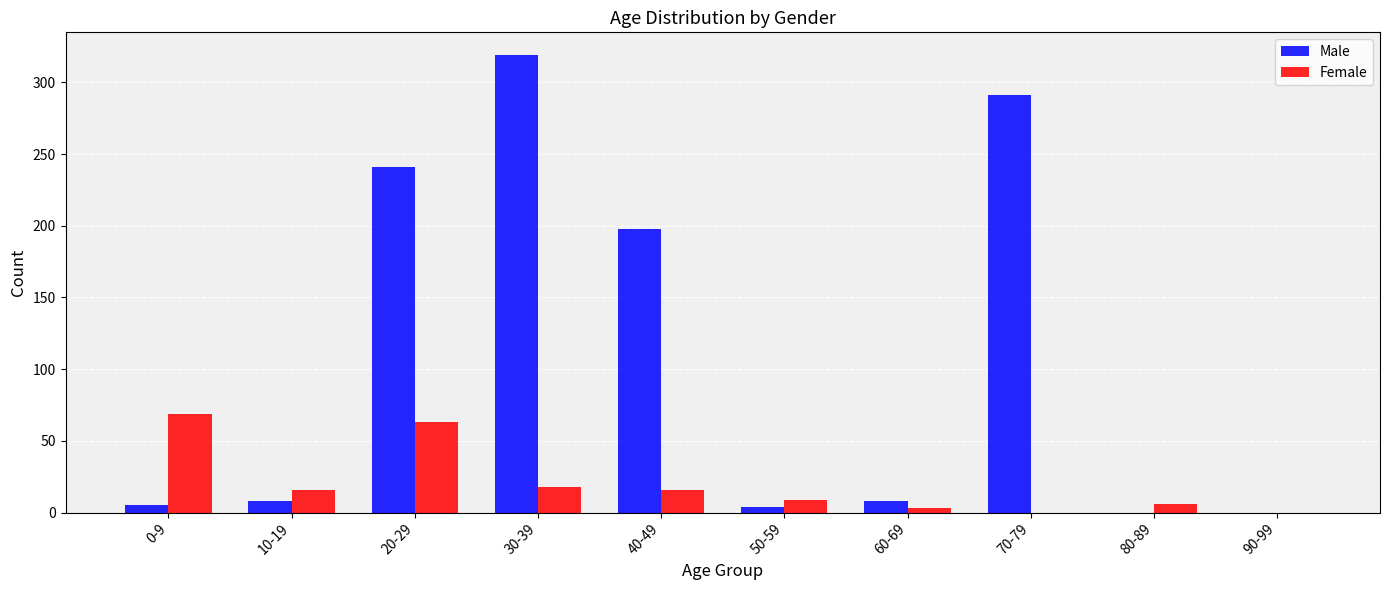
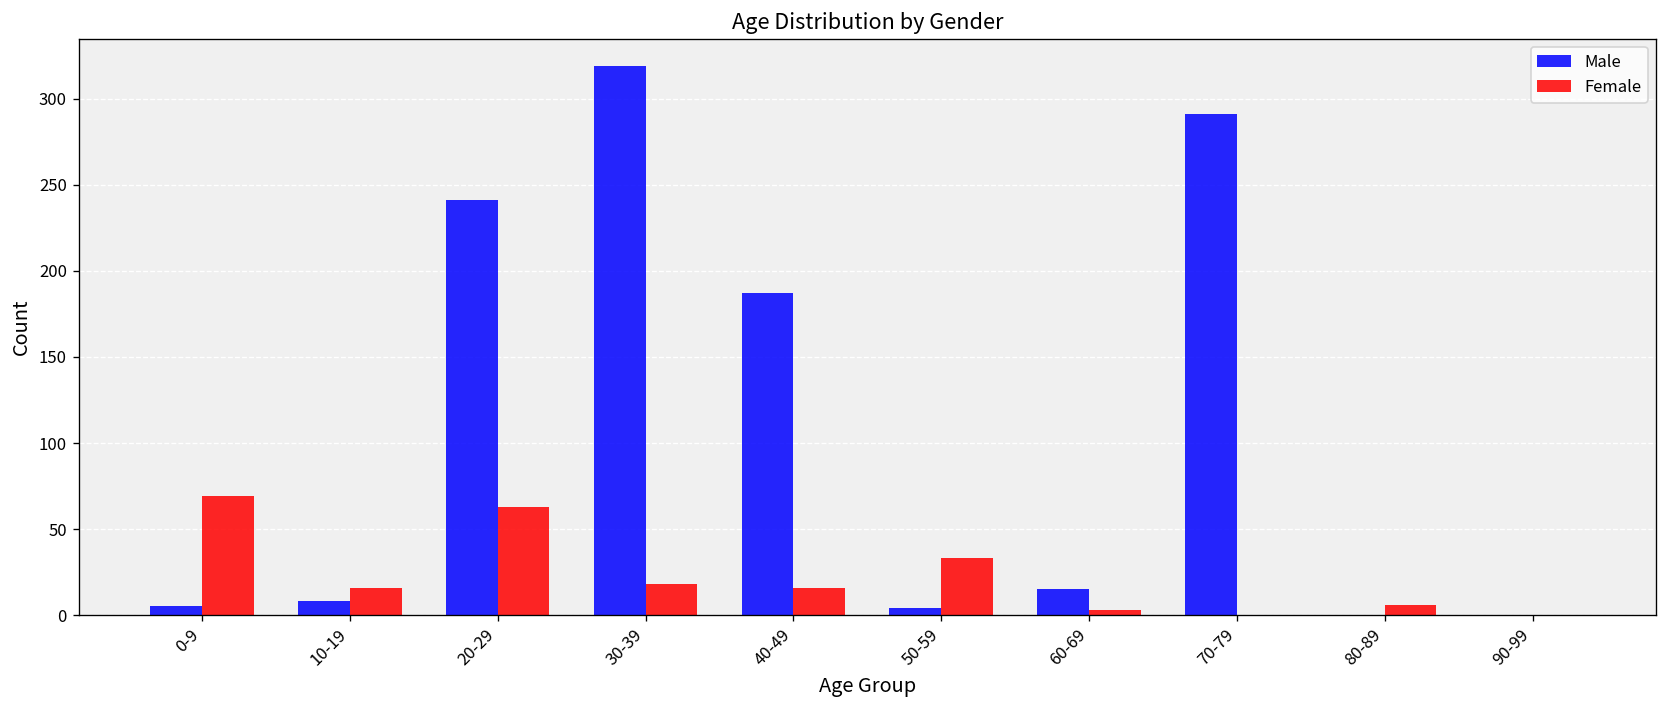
Male, 40-49: 198 -> 187
Female, 50-59: 9 -> 33
Male, 60-69: 8 -> 15
